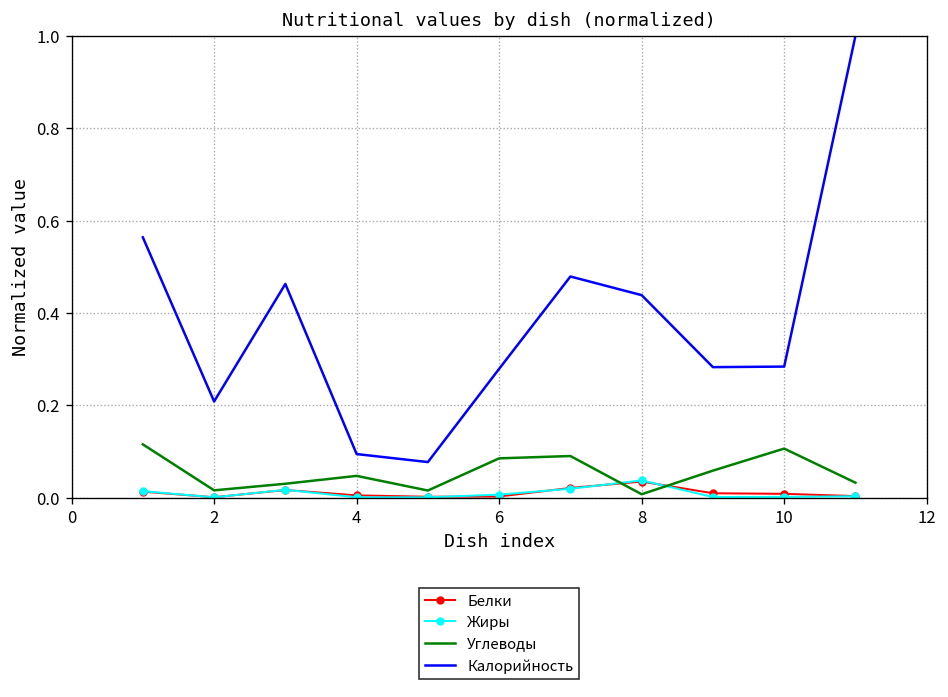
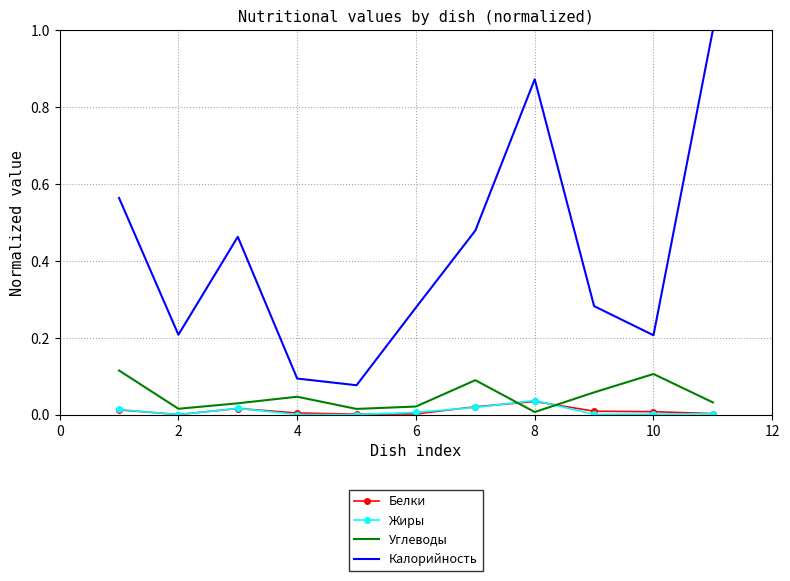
Углеводы, 6: 0.08 -> 0.02
Калорийность, 8: 0.44 -> 0.87
Калорийность, 10: 0.28 -> 0.21
